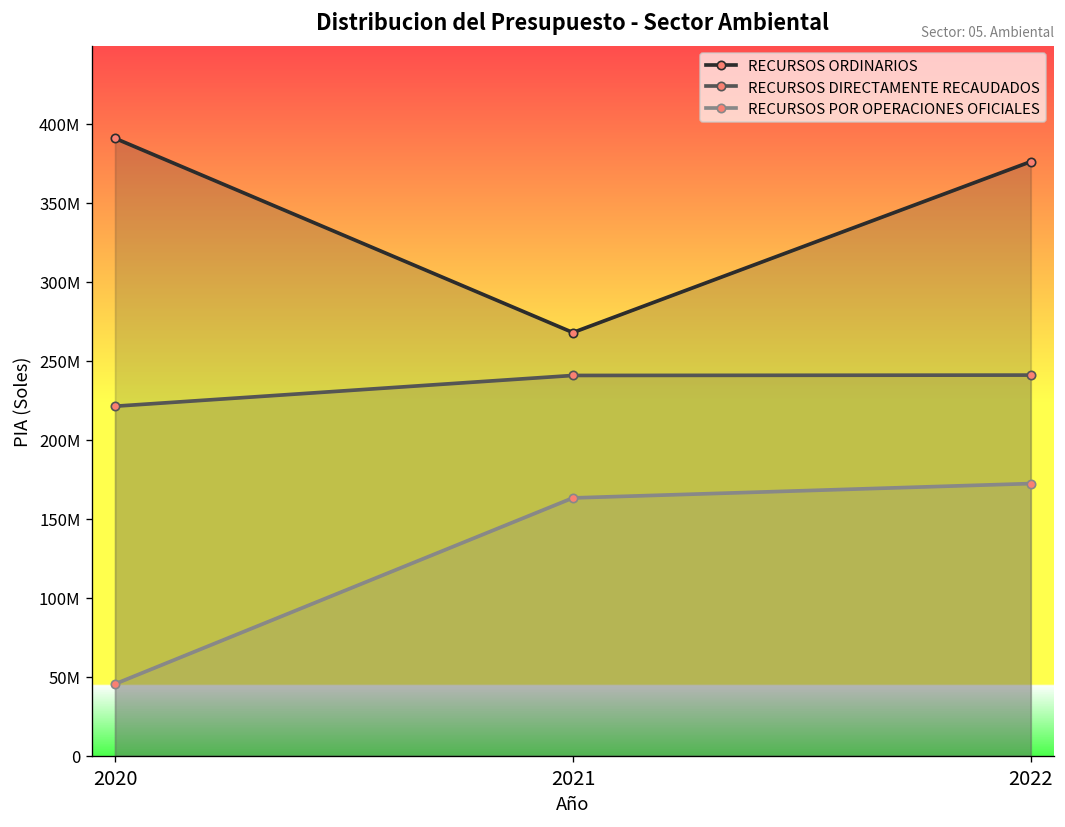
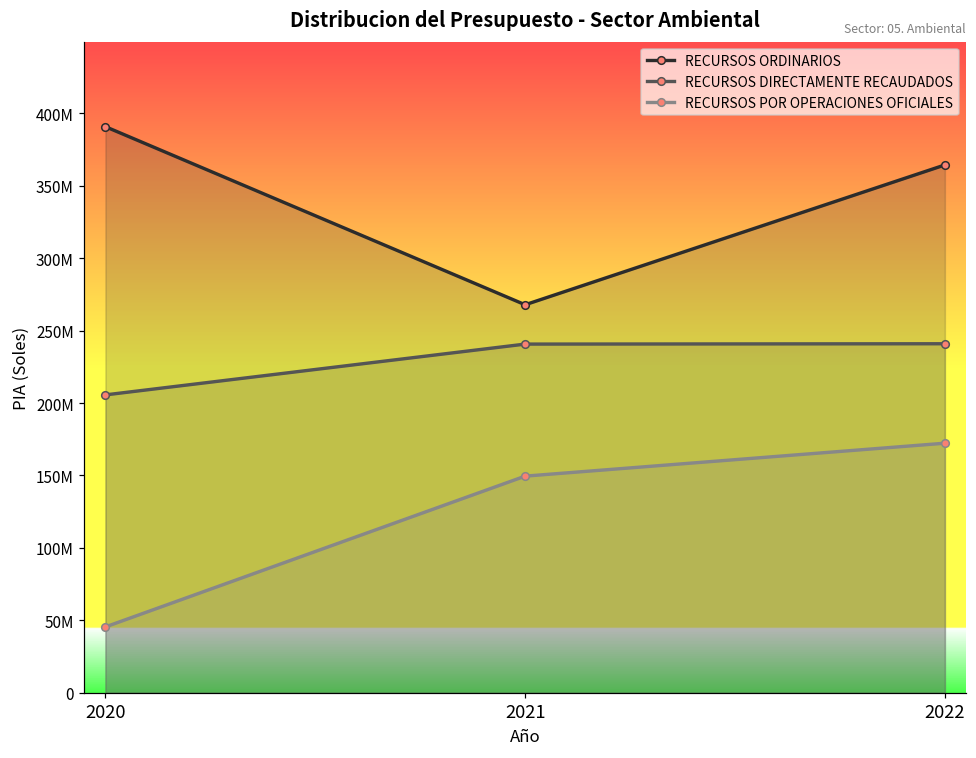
RECURSOS DIRECTAMENTE RECAUDADOS, 2020: 221000000 -> 206000000
RECURSOS POR OPERACIONES OFICIALES, 2021: 163000000 -> 150000000
RECURSOS ORDINARIOS, 2022: 376000000 -> 364000000
